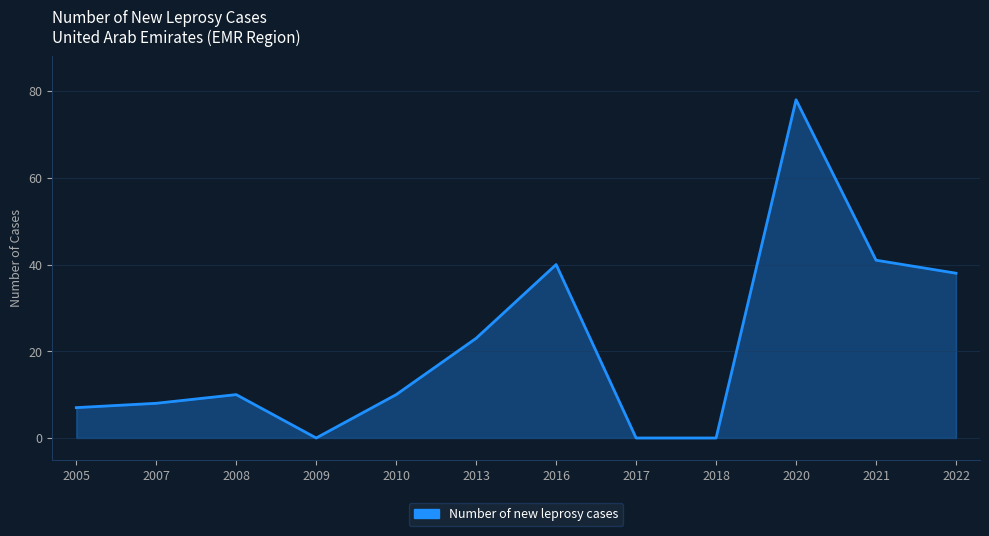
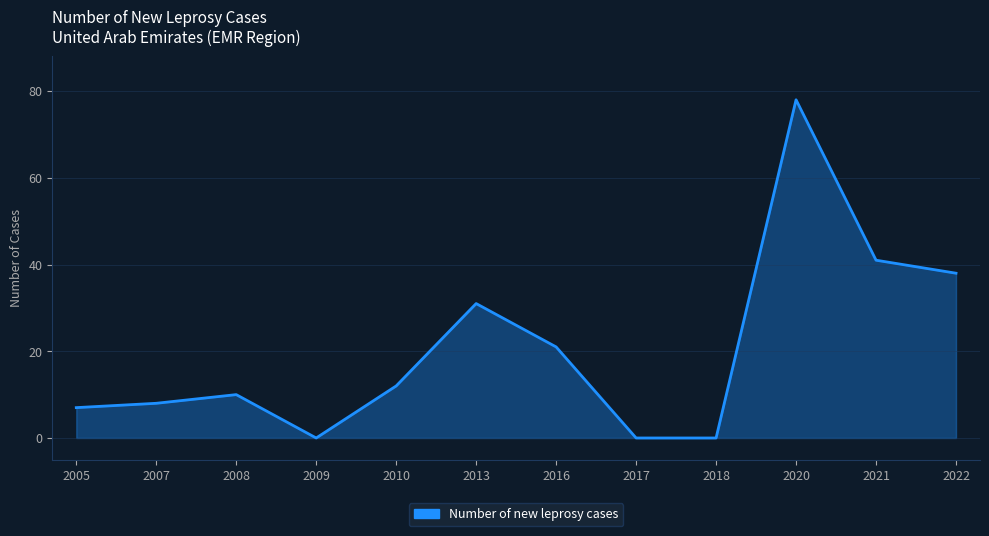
2010: 10 -> 12
2013: 23 -> 31
2016: 40 -> 21
